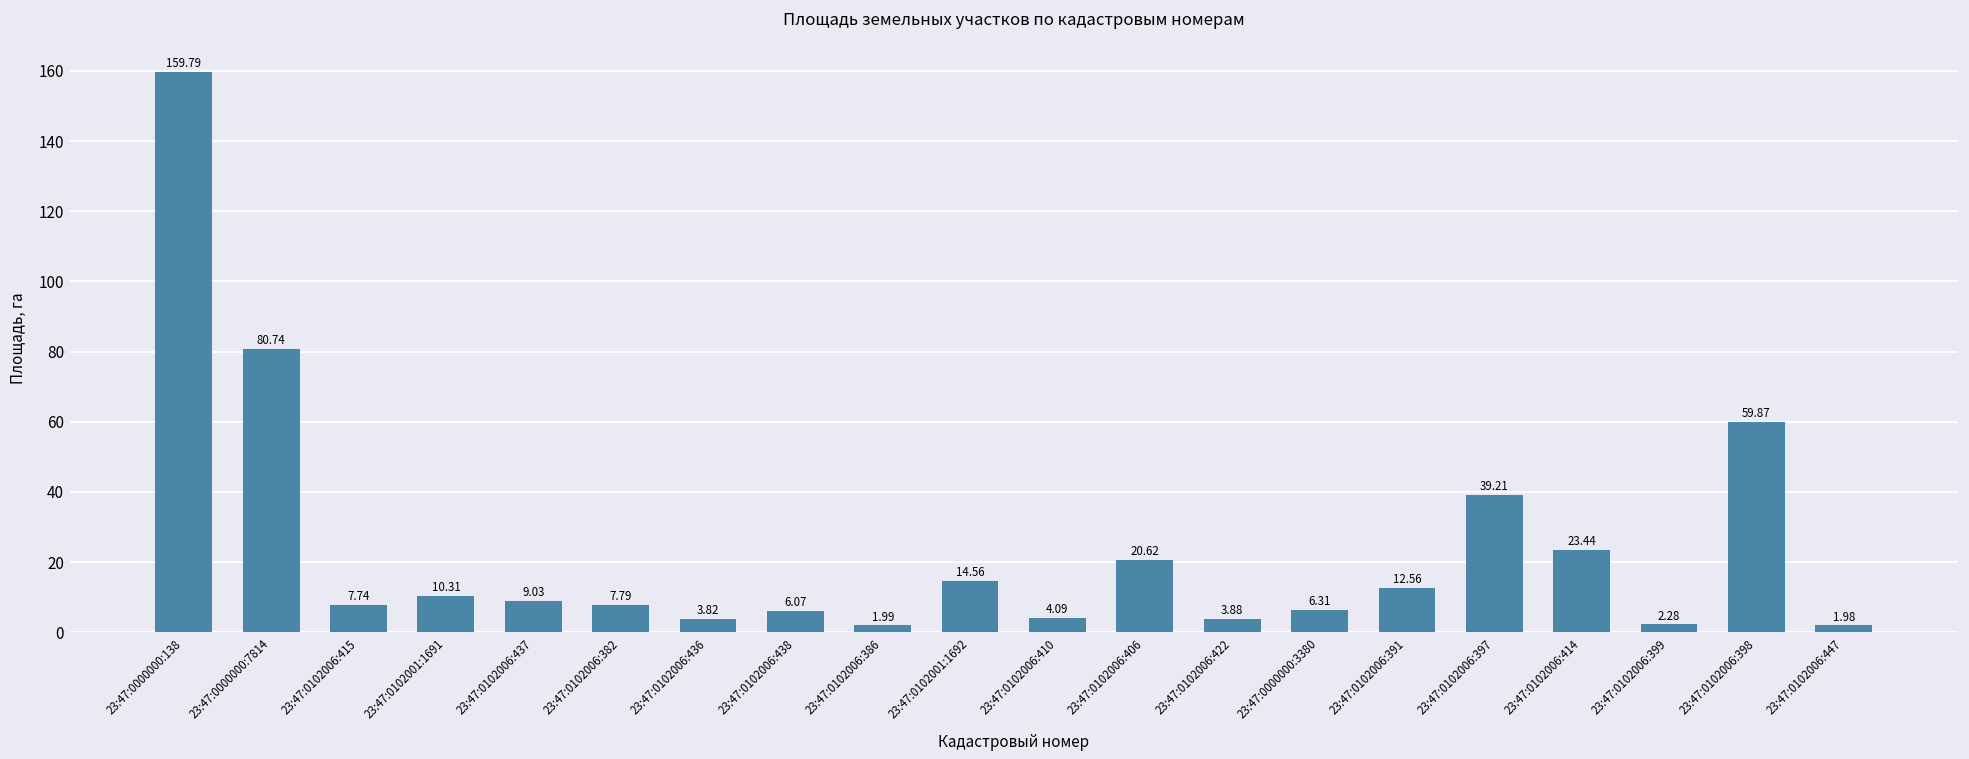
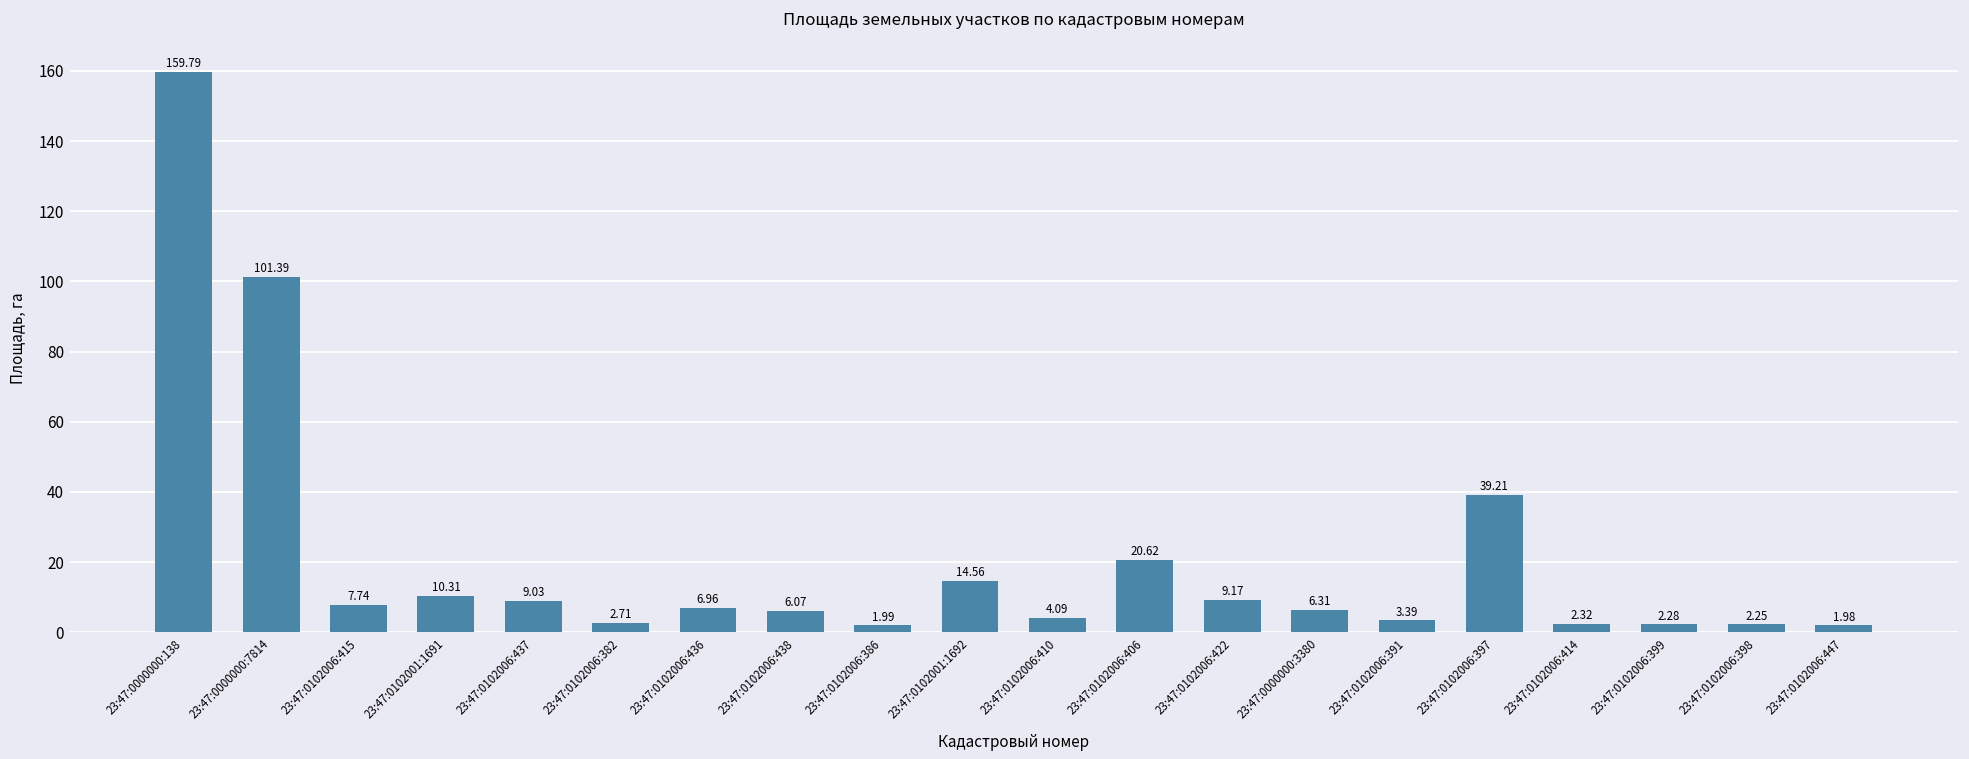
23:47:0000000:7814: 80.74 -> 101.39
23:47:0102006:382: 7.79 -> 2.71
23:47:0102006:436: 3.82 -> 6.96
23:47:0102006:422: 3.88 -> 9.17
23:47:0102006:391: 12.56 -> 3.39
23:47:0102006:414: 23.44 -> 2.32
23:47:0102006:398: 59.87 -> 2.25
